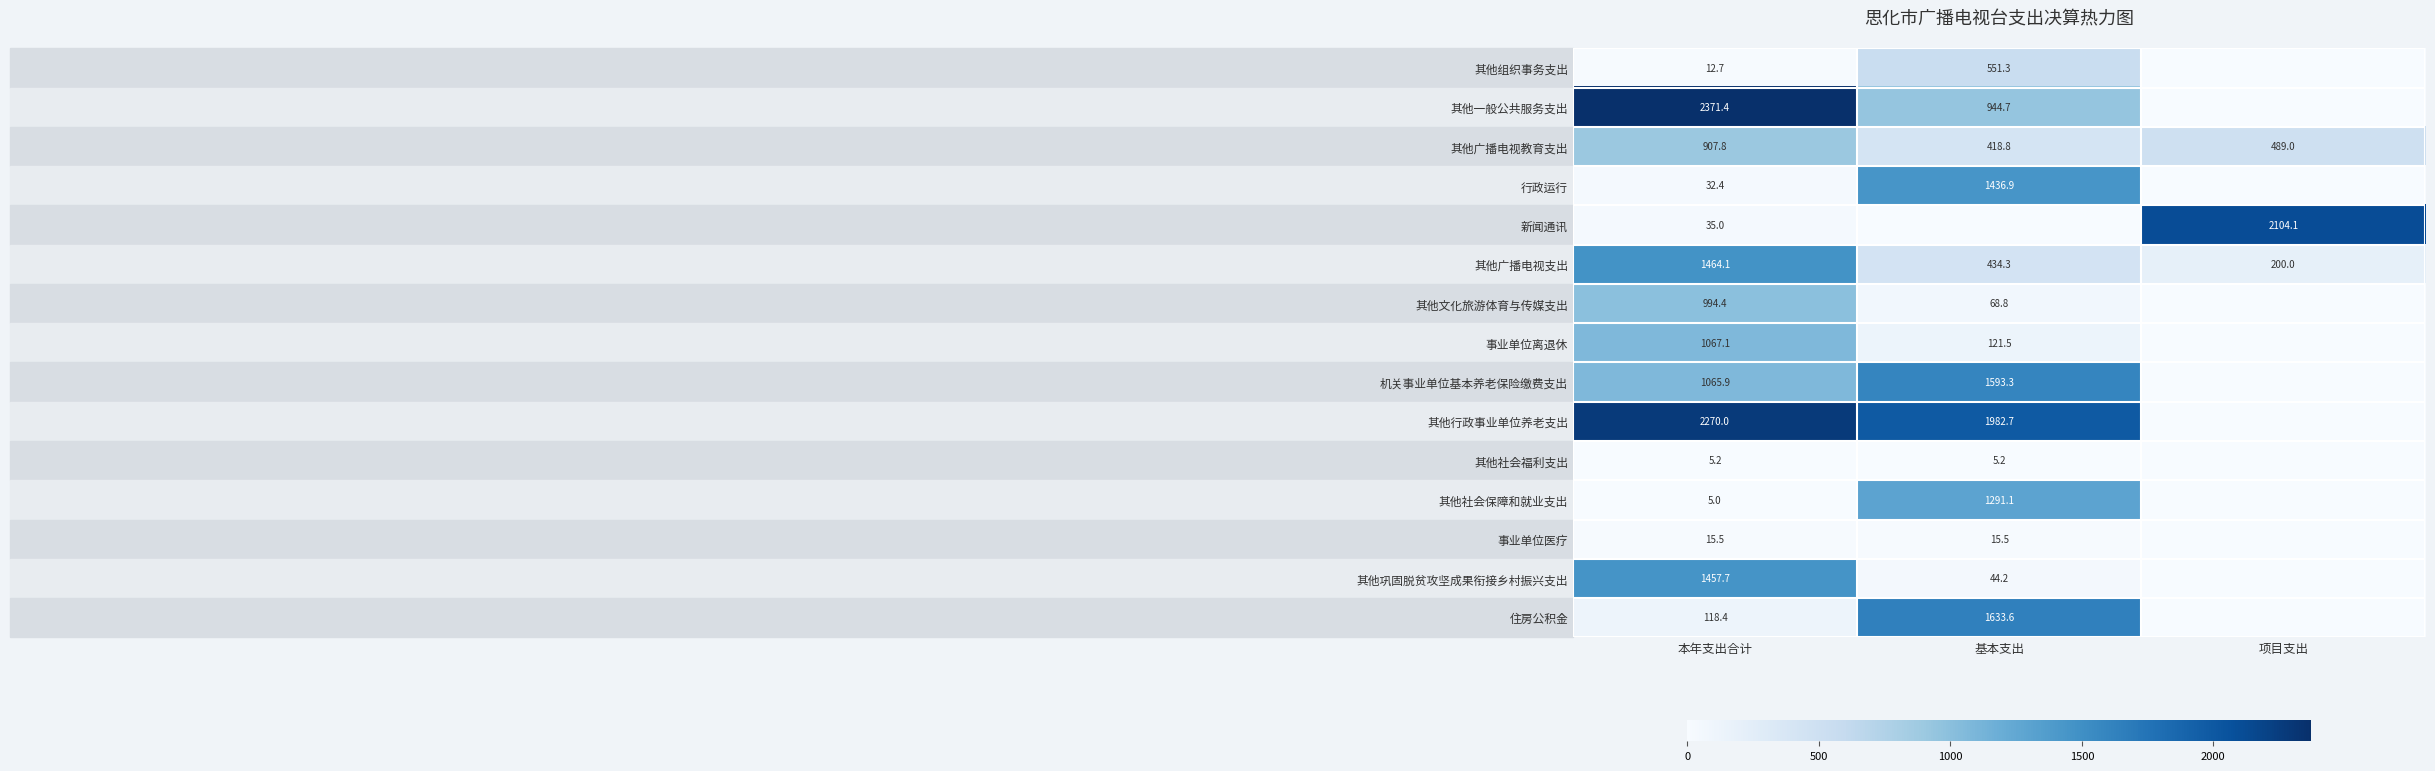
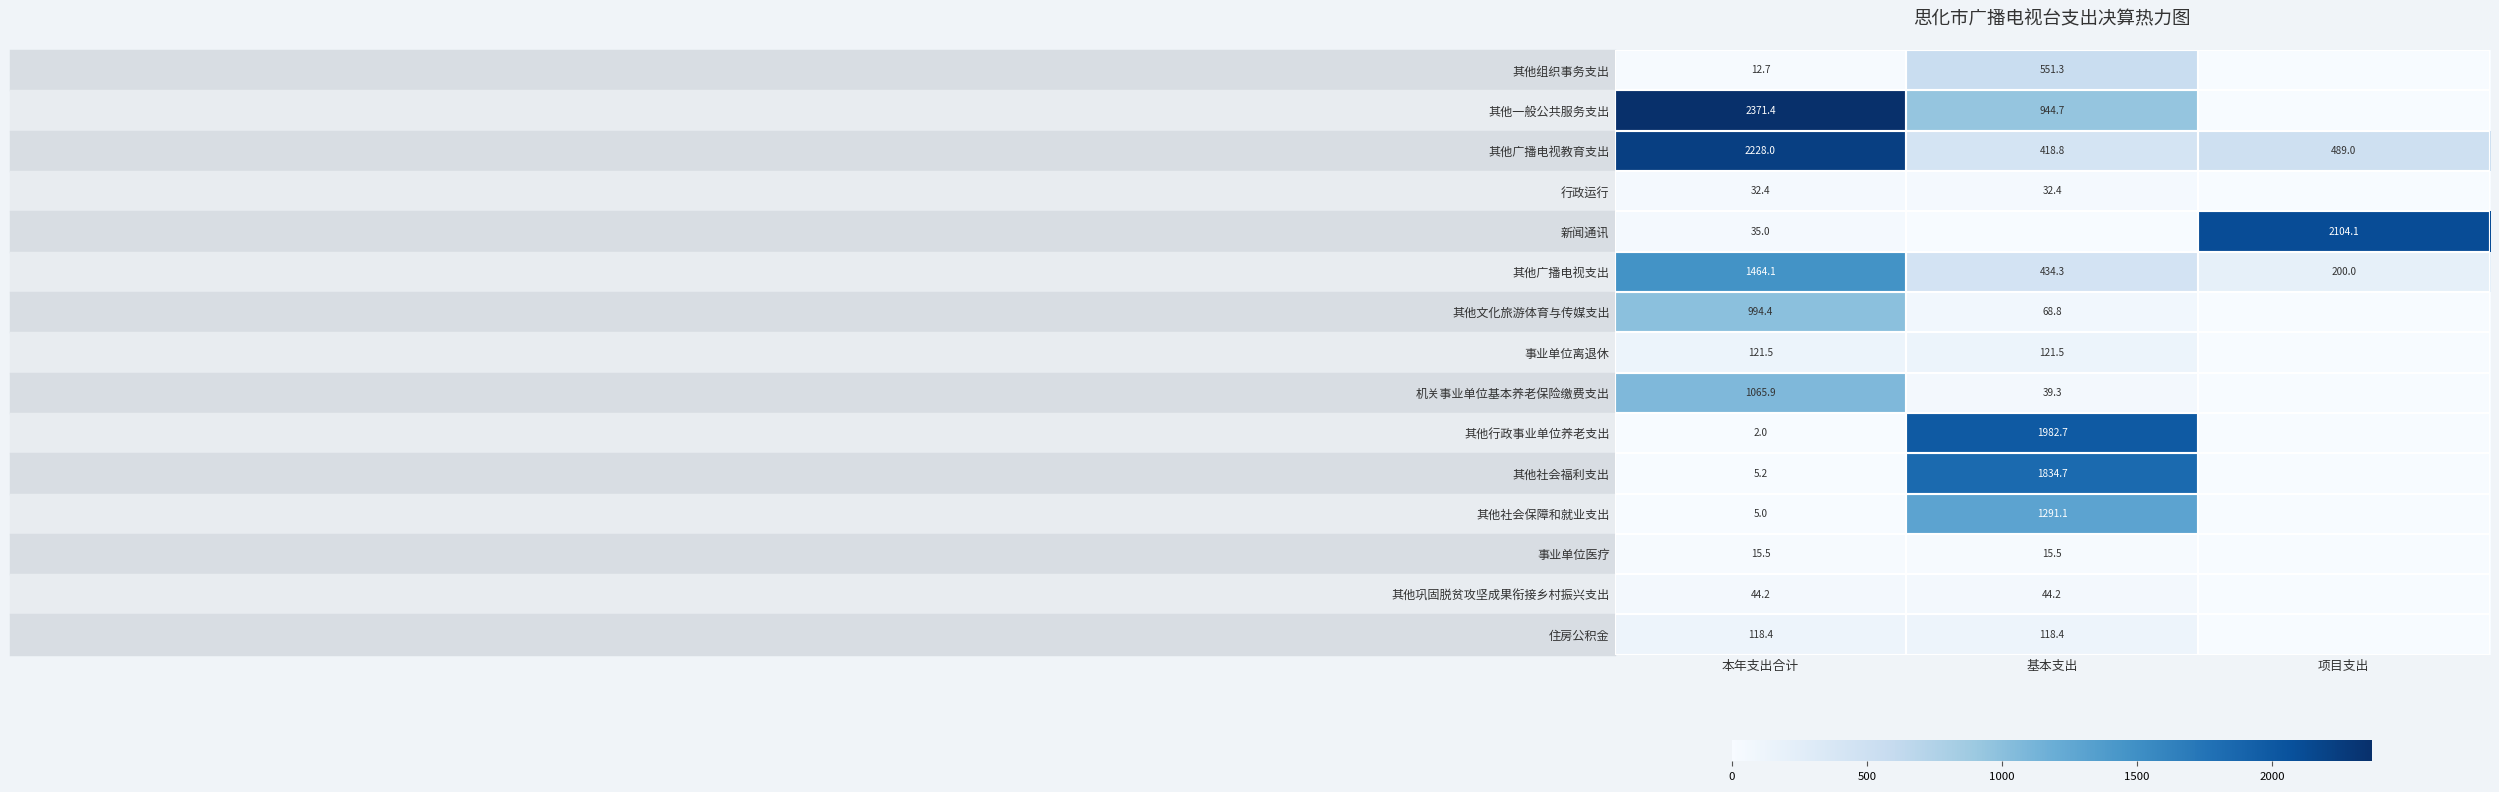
其他广播电视教育支出, 本年支出合计: 907.8 -> 2228.0
行政运行, 基本支出: 1436.9 -> 32.4
事业单位离退休, 本年支出合计: 1067.1 -> 121.5
机关事业单位基本养老保险缴费支出, 基本支出: 1593.3 -> 39.3
其他行政事业单位养老支出, 本年支出合计: 2270.0 -> 2.0
其他社会福利支出, 基本支出: 5.2 -> 1834.7
其他巩固脱贫攻坚成果衔接乡村振兴支出, 本年支出合计: 1457.7 -> 44.2
住房公积金, 基本支出: 1633.6 -> 118.4
